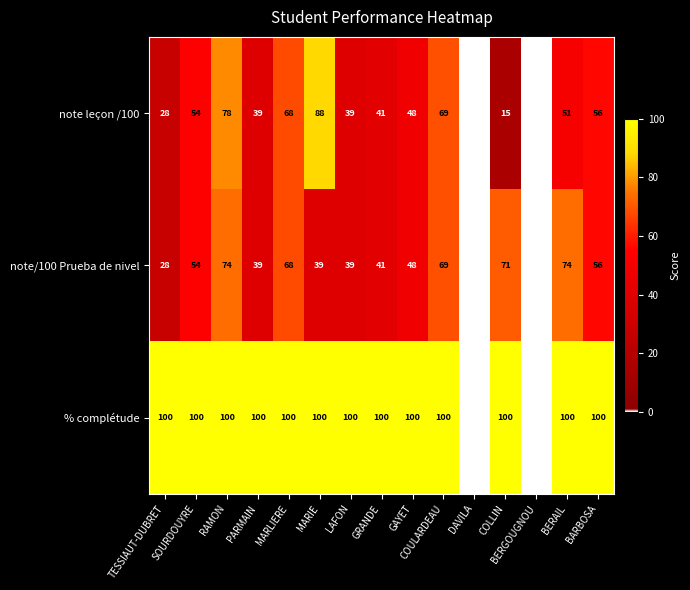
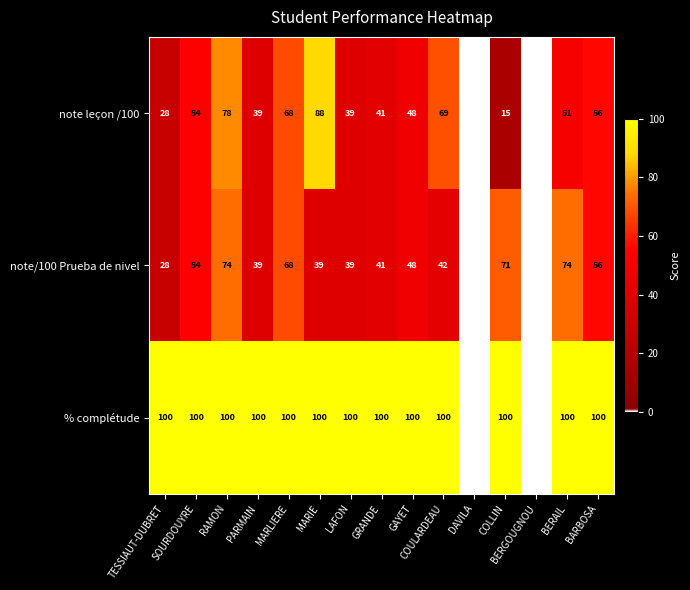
note/100 Prueba de nivel, COULARDEAU: 69 -> 42
